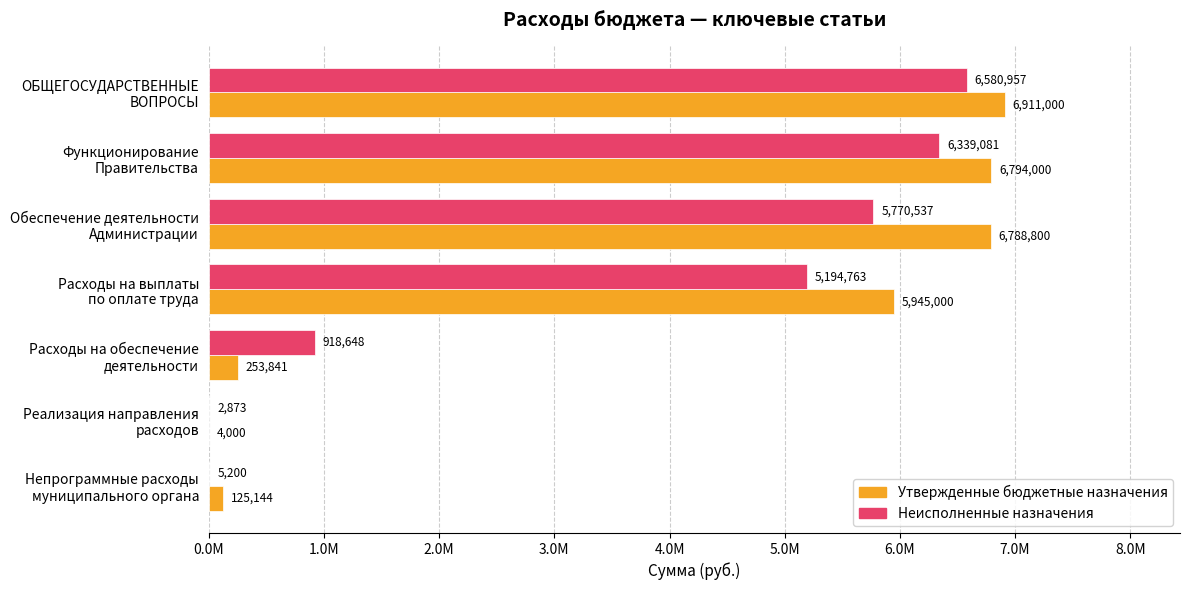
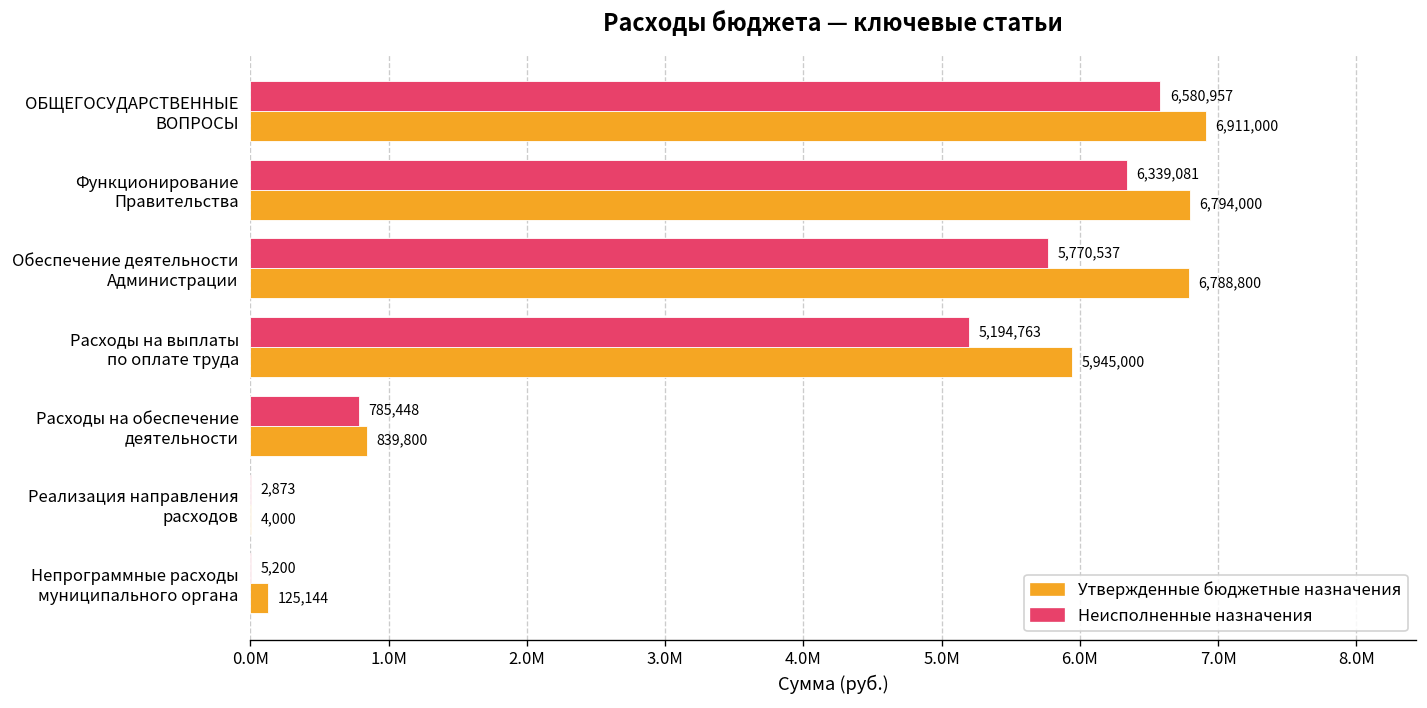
Неисполненные назначения, Расходы на обеспечение деятельности: 918,648 -> 785,448
Утвержденные бюджетные назначения, Расходы на обеспечение деятельности: 253,841 -> 839,800
